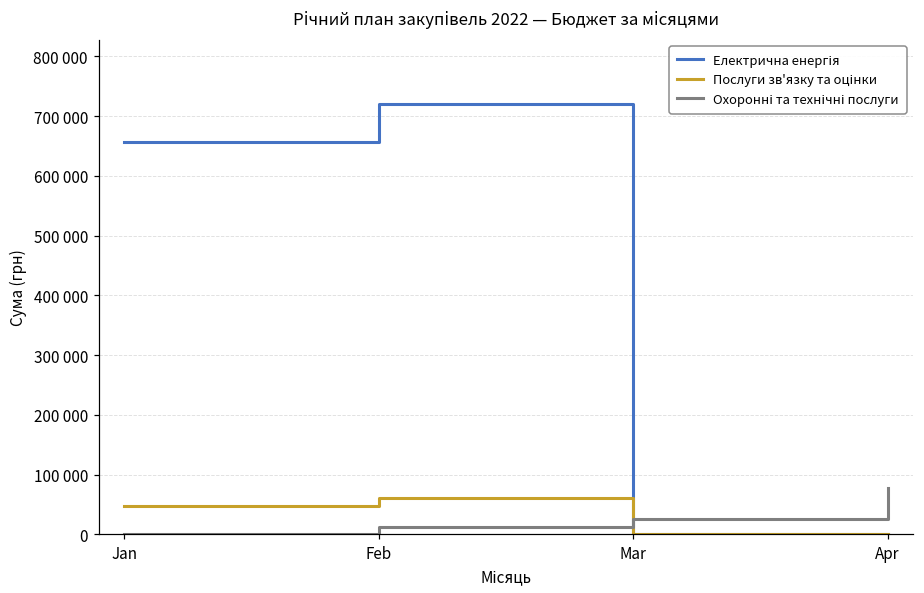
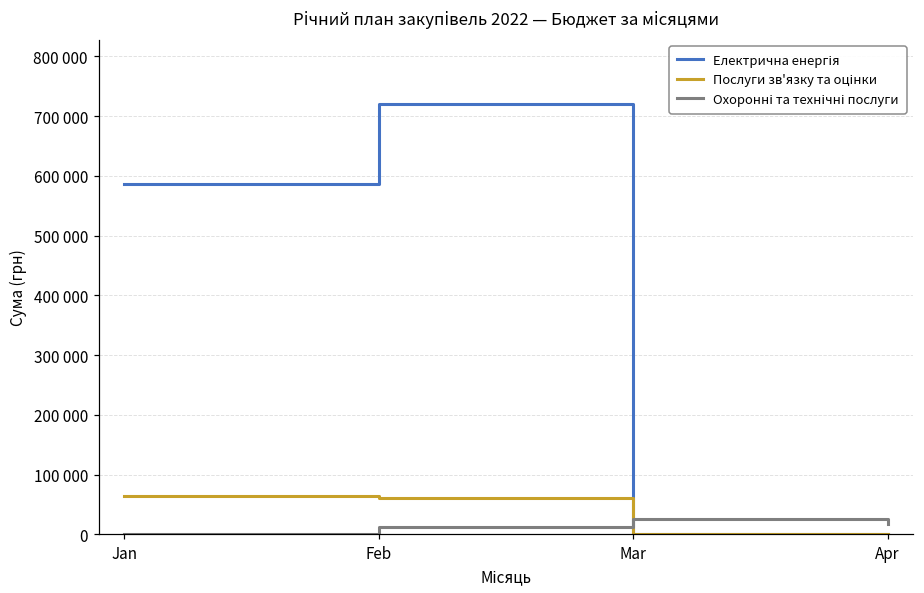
Електрична енергія, Jan: 660000 -> 590000
Послуги зв'язку та оцінки, Jan: 50000 -> 60000
Охоронні та технічні послуги, Apr: 80000 -> 20000
